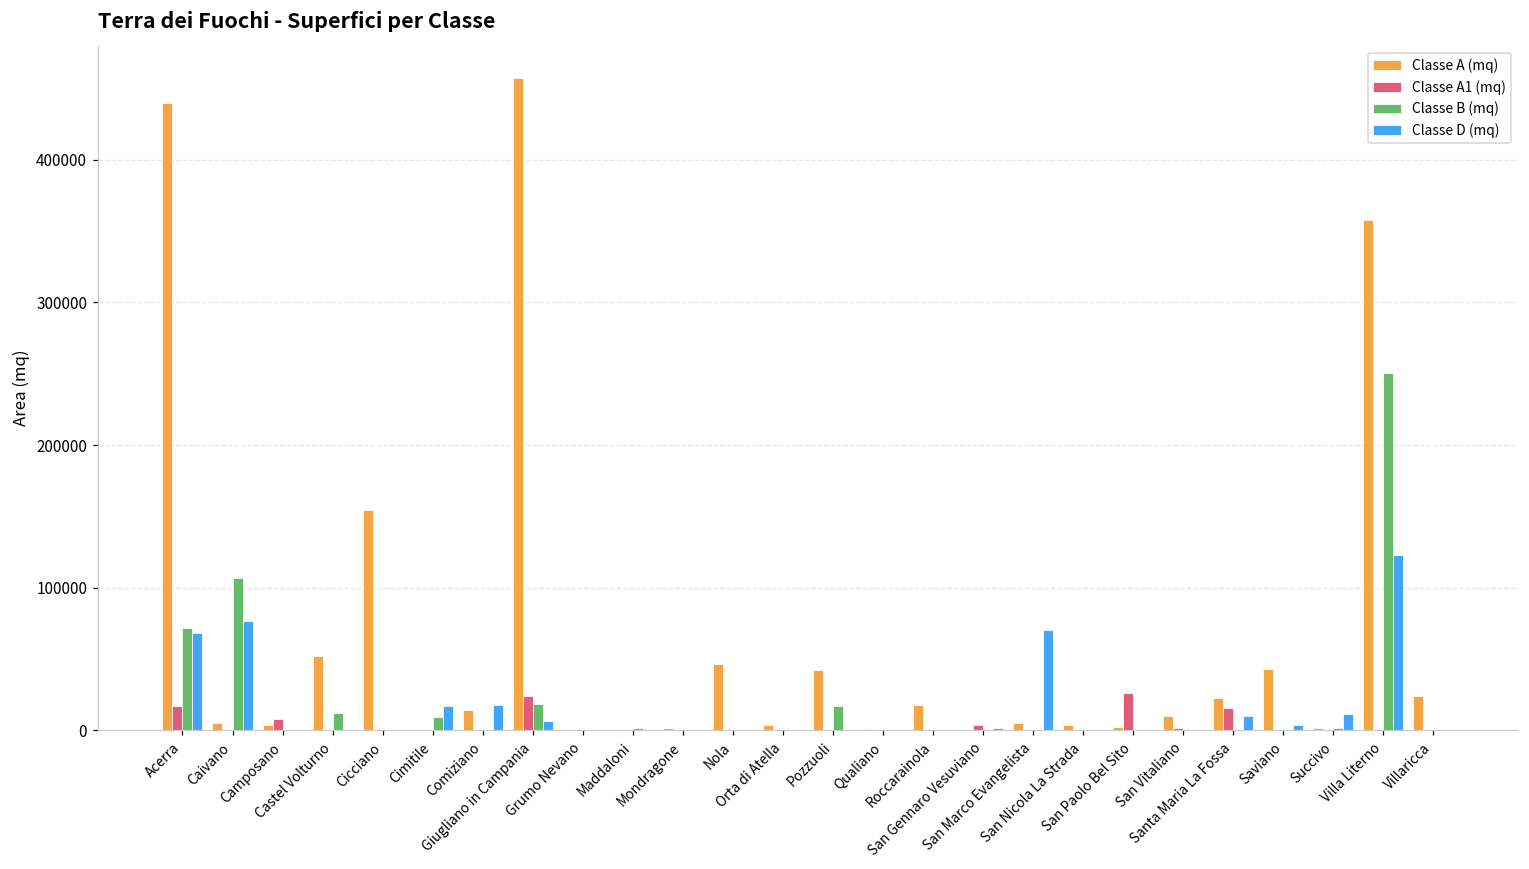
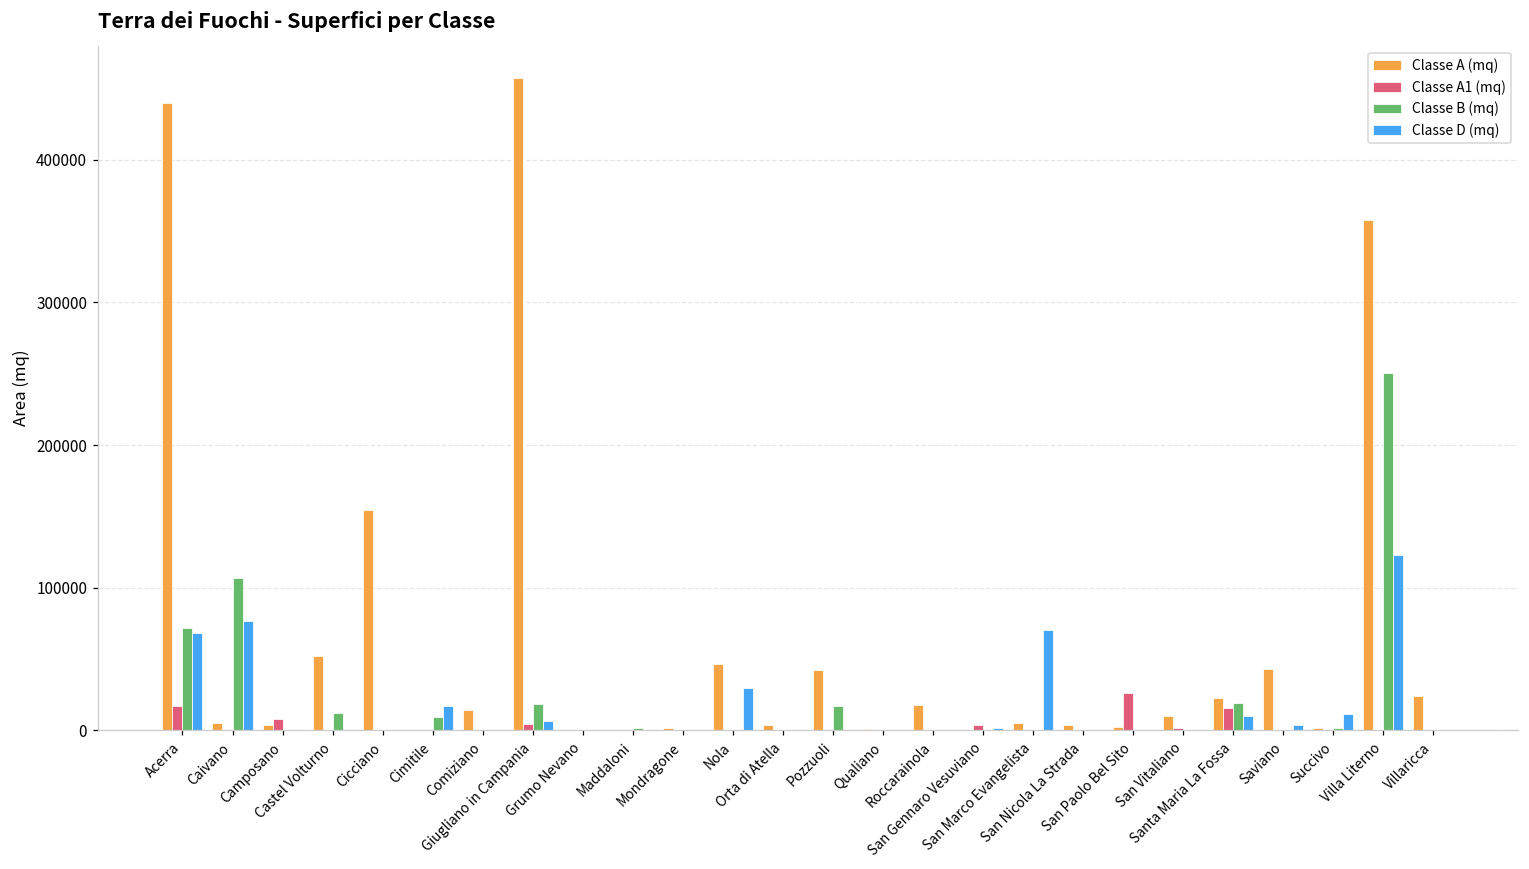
Classe D (mq), Comiziano: 18000 -> 0
Classe A1 (mq), Giugliano in Campania: 24000 -> 4000
Classe D (mq), Nola: 0 -> 29000
Classe B (mq), Santa Maria La Fossa: 0 -> 19000
